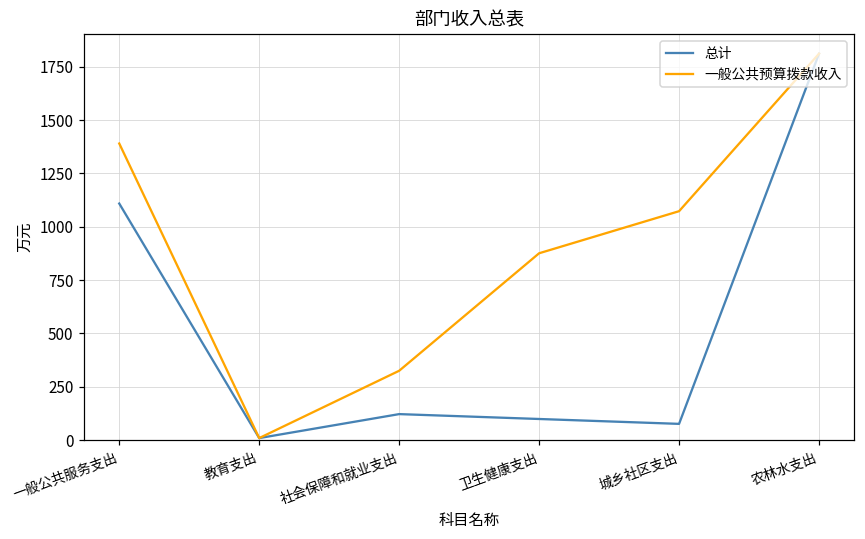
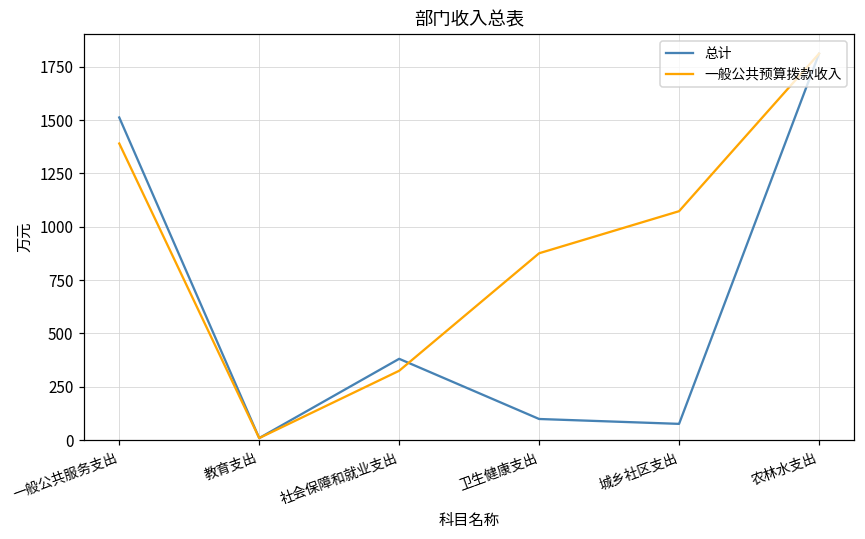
总计, 一般公共服务支出: 1110 -> 1510
总计, 社会保障和就业支出: 120 -> 380
